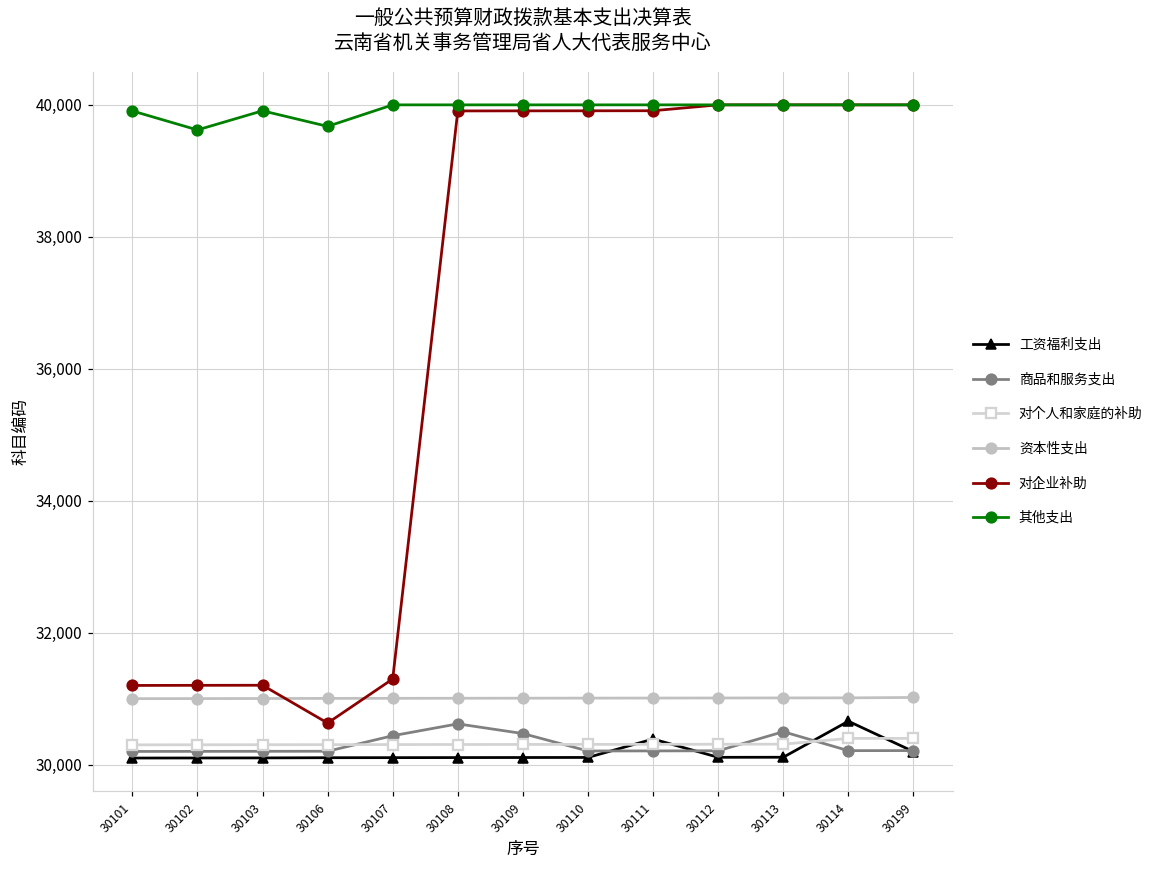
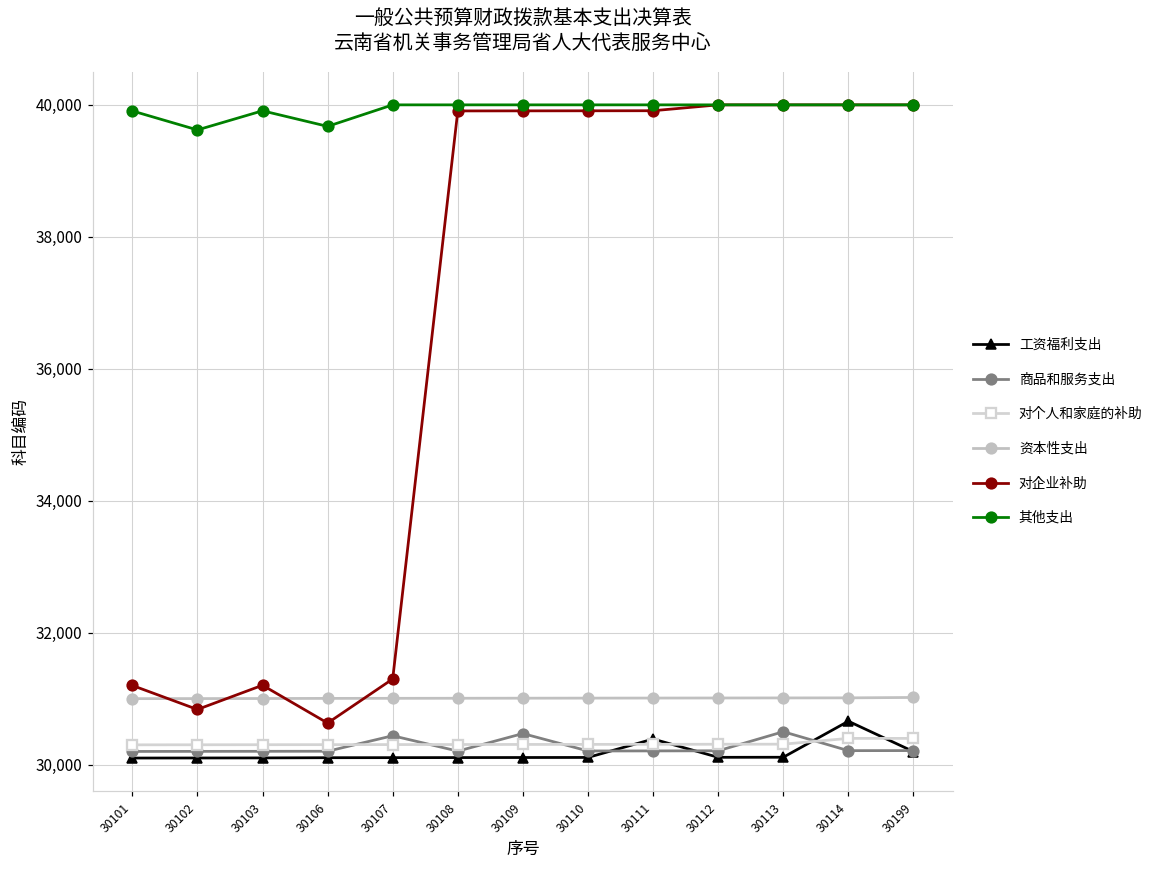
对企业补助, 30102: 31,200 -> 30,800
商品和服务支出, 30108: 30,600 -> 30,200
